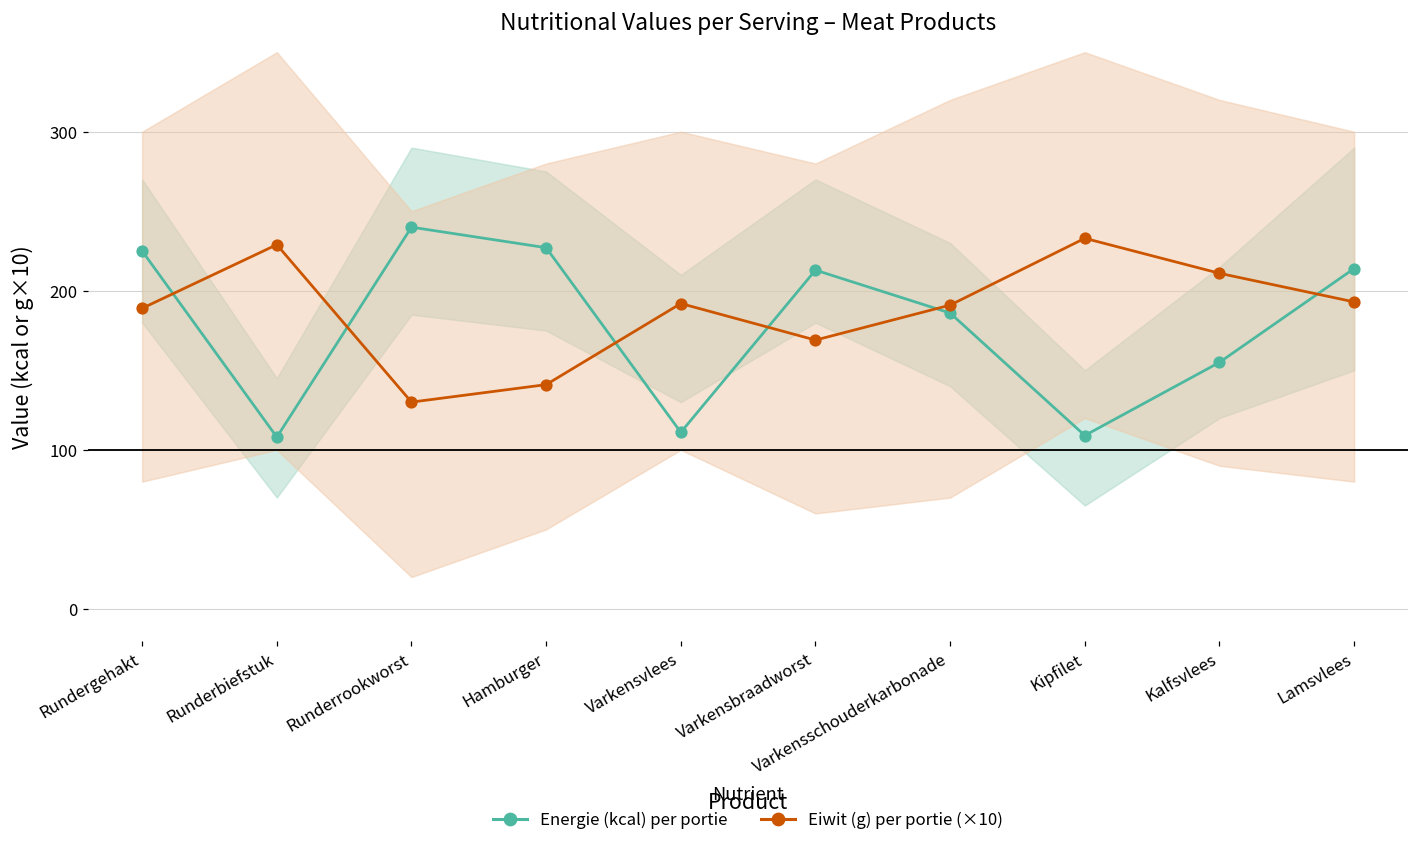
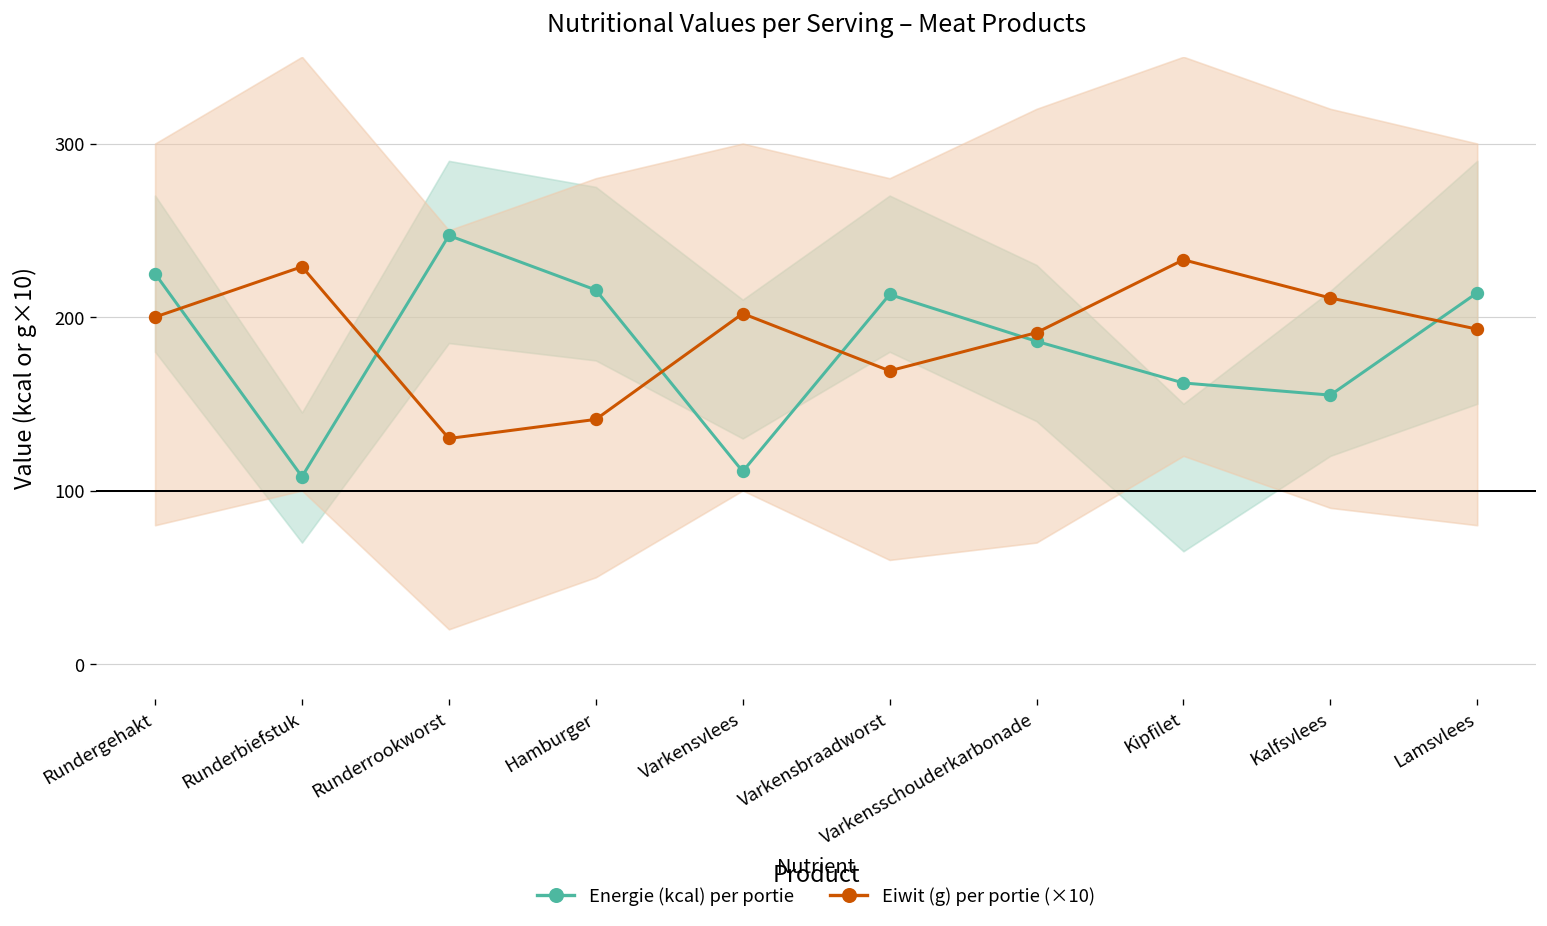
Eiwit (g) per portie (×10), Rundergehakt: 189 -> 200
Energie (kcal) per portie, Runderrookworst: 240 -> 247
Energie (kcal) per portie, Hamburger: 227 -> 216
Eiwit (g) per portie (×10), Varkensvlees: 192 -> 202
Energie (kcal) per portie, Kipfilet: 109 -> 162
